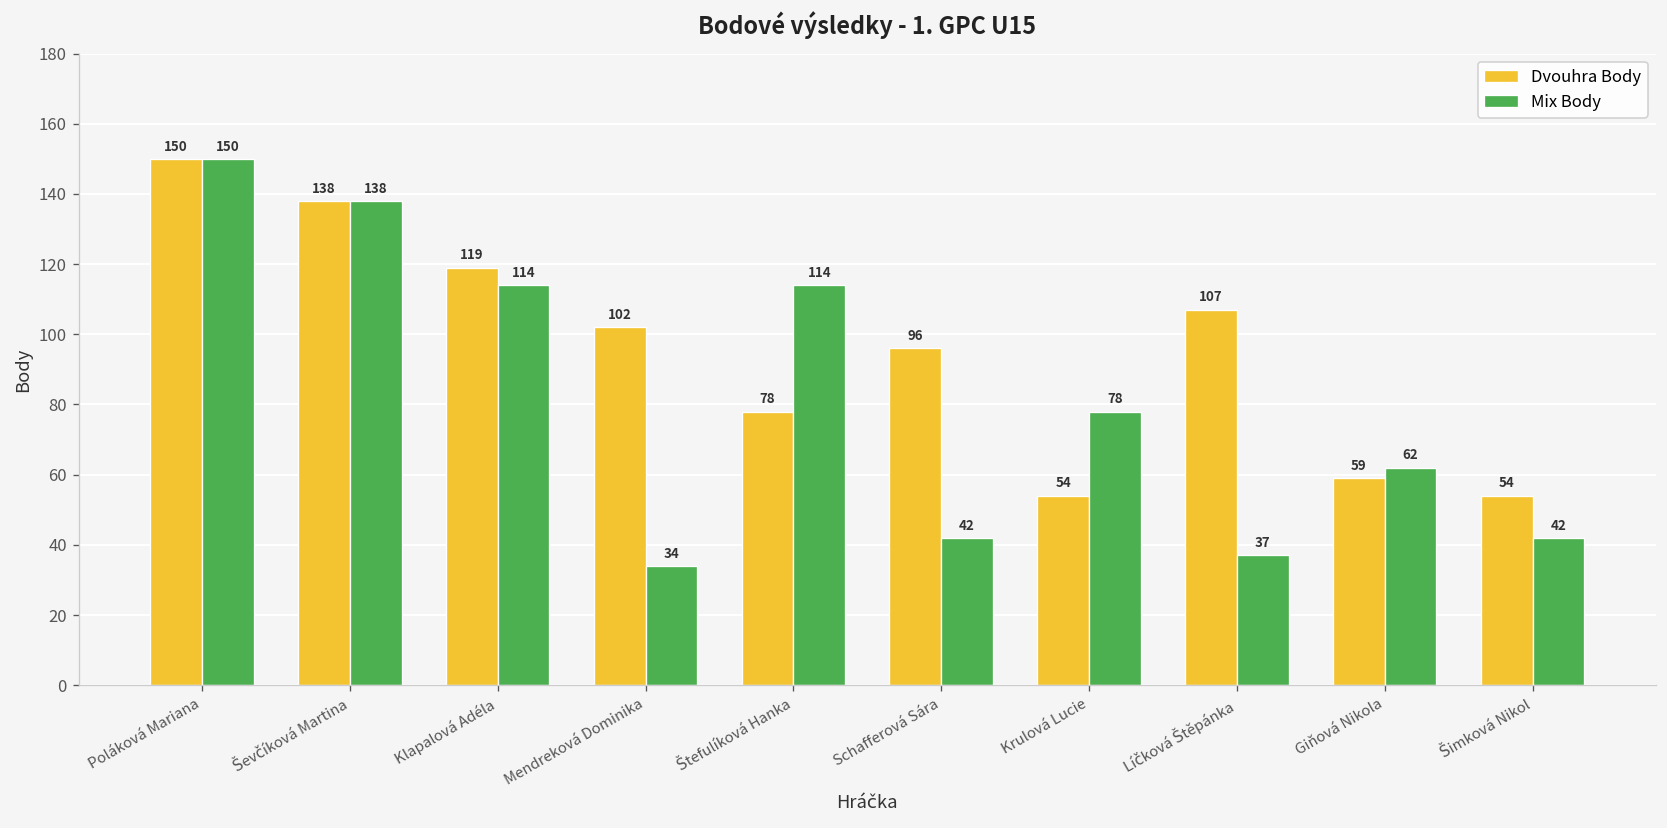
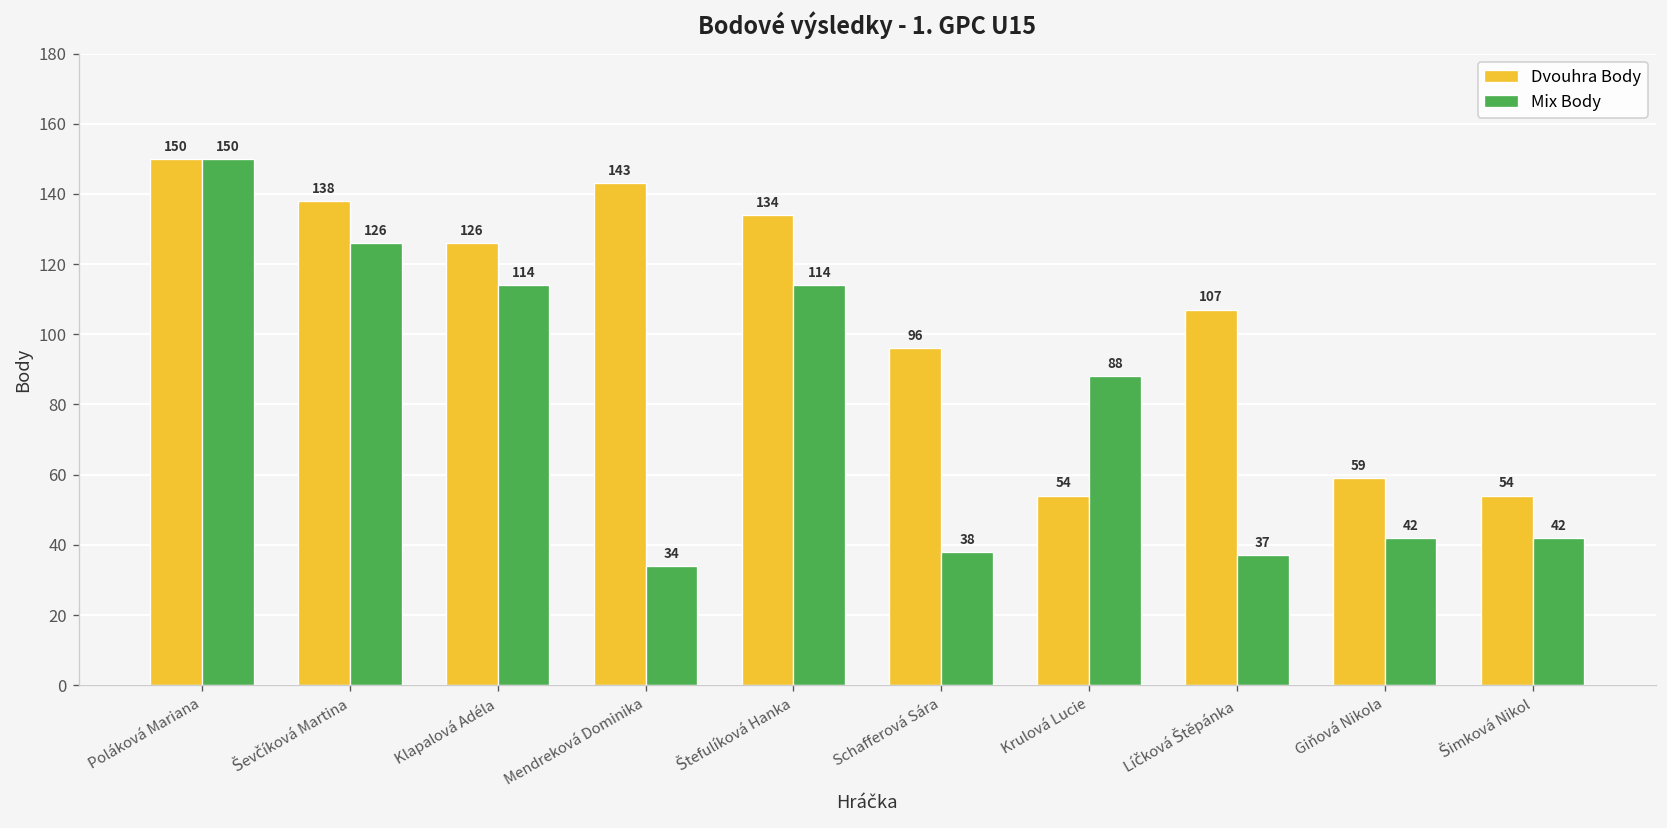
Mix Body, Ševčíková Martina: 138 -> 126
Dvouhra Body, Klapalová Adéla: 119 -> 126
Dvouhra Body, Mendreková Dominika: 102 -> 143
Dvouhra Body, Štefulíková Hanka: 78 -> 134
Mix Body, Schafferová Sára: 42 -> 38
Mix Body, Krulová Lucie: 78 -> 88
Mix Body, Giňová Nikola: 62 -> 42
